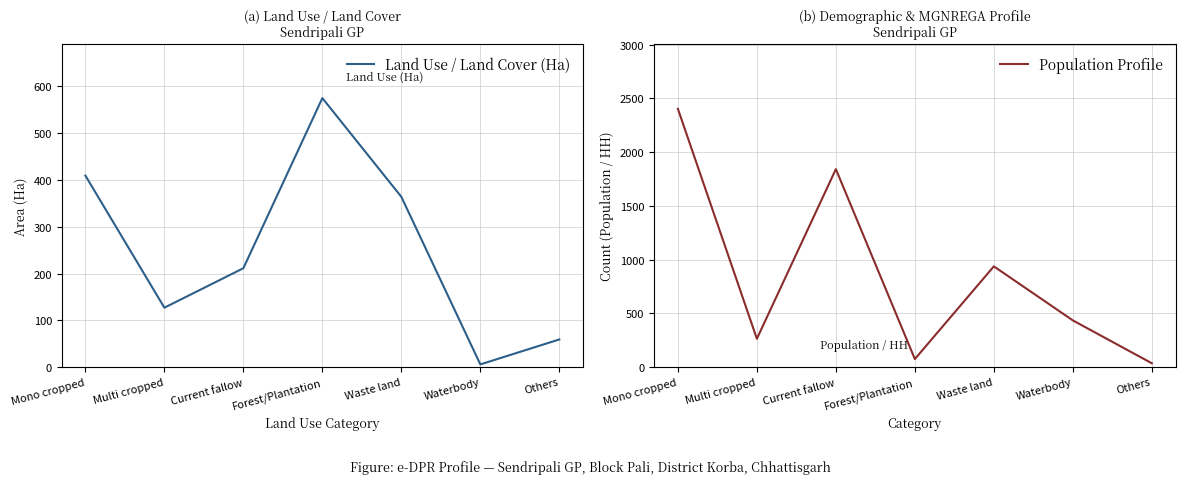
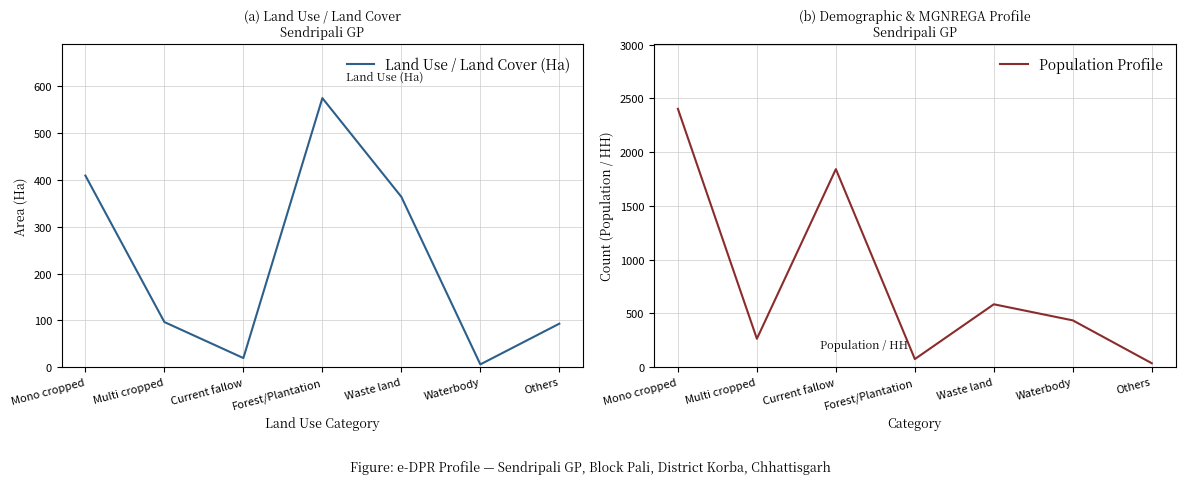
(a) Land Use / Land Cover Sendripali GP, Multi cropped: 130 -> 100
(a) Land Use / Land Cover Sendripali GP, Current fallow: 210 -> 20
(a) Land Use / Land Cover Sendripali GP, Others: 60 -> 90
(b) Demographic & MGNREGA Profile Sendripali GP, Waste land: 940 -> 580
